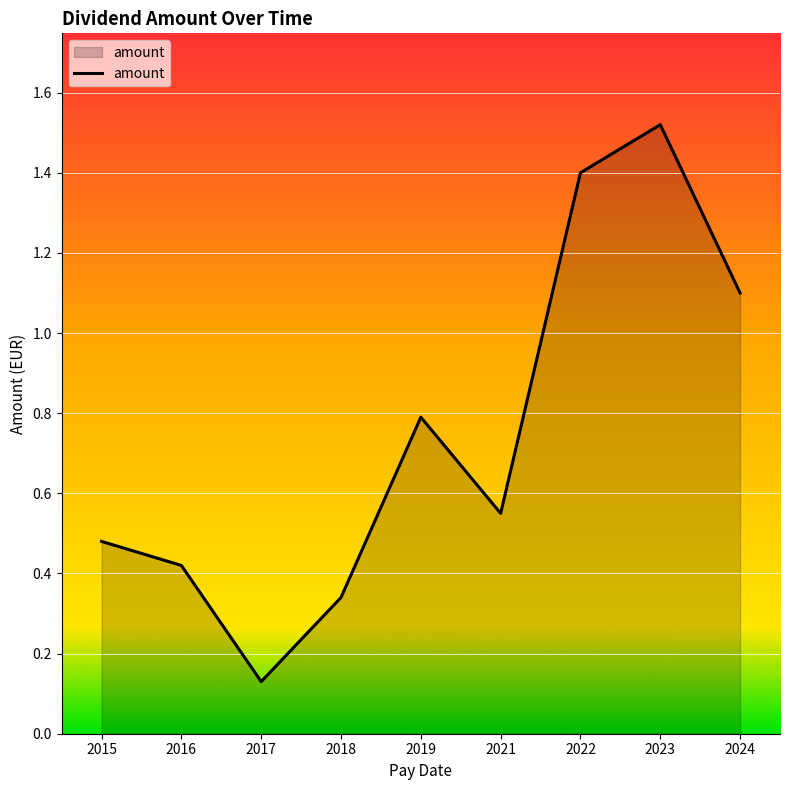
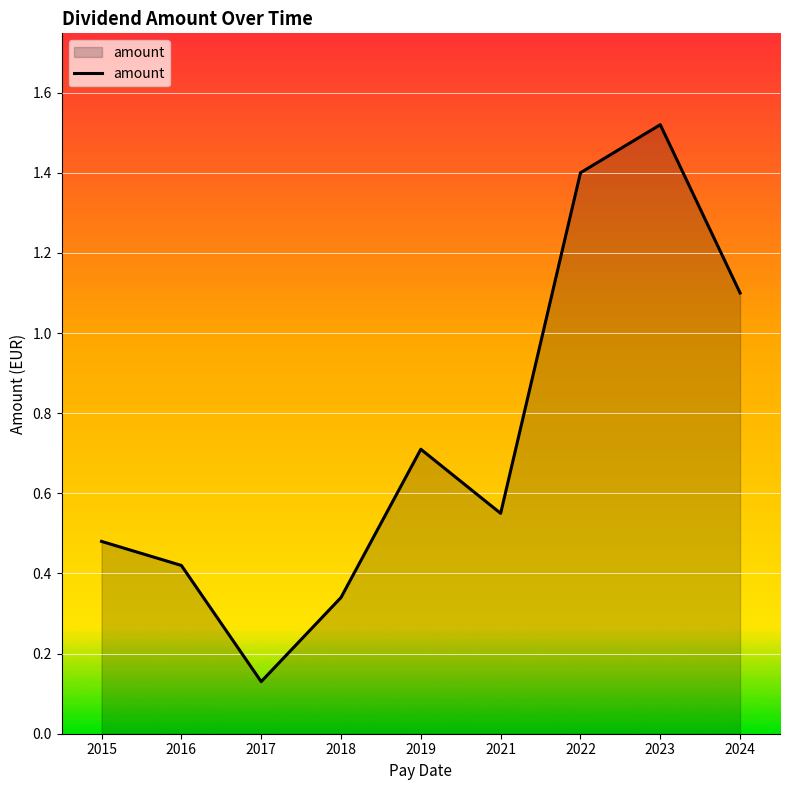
2019: 0.79 -> 0.71
